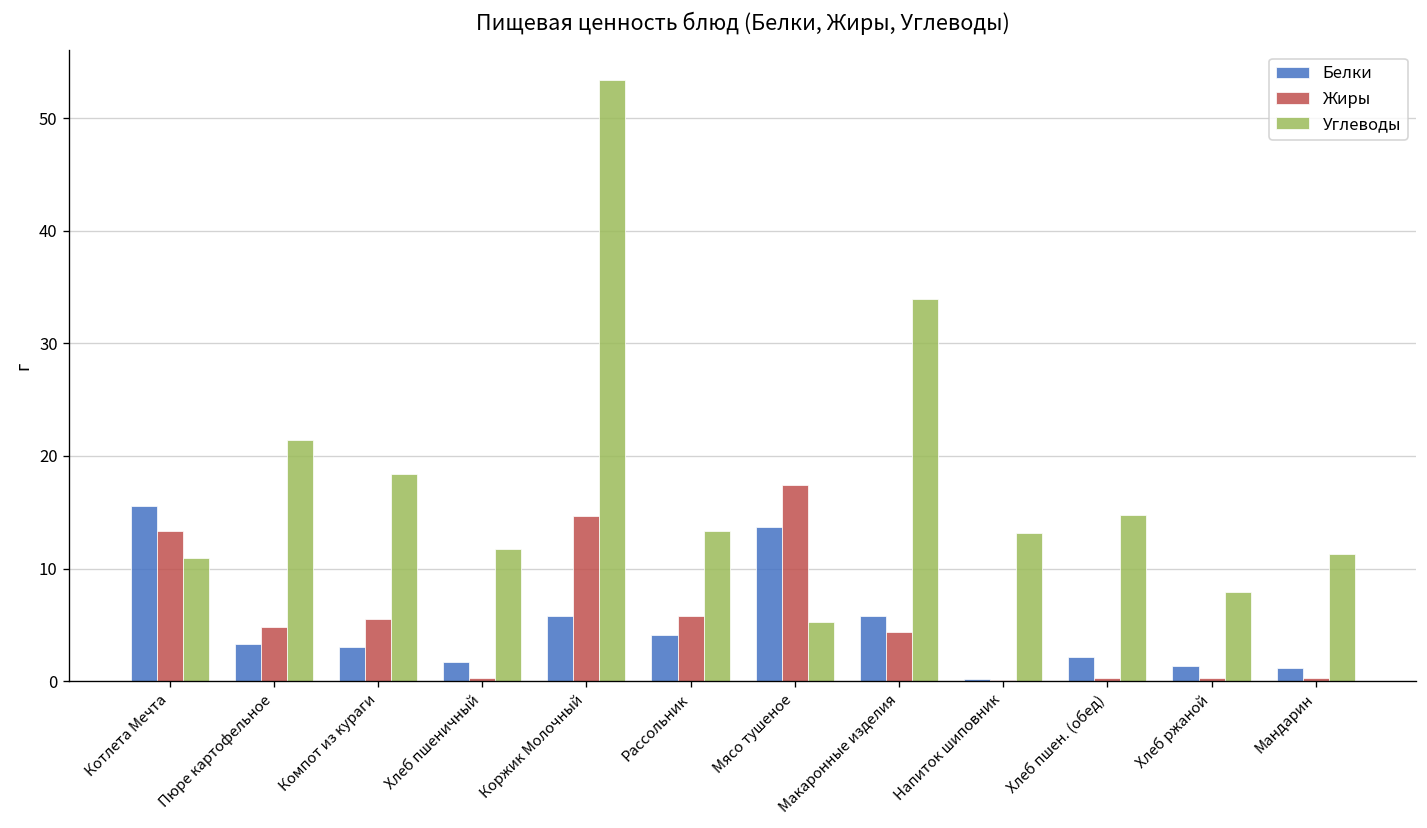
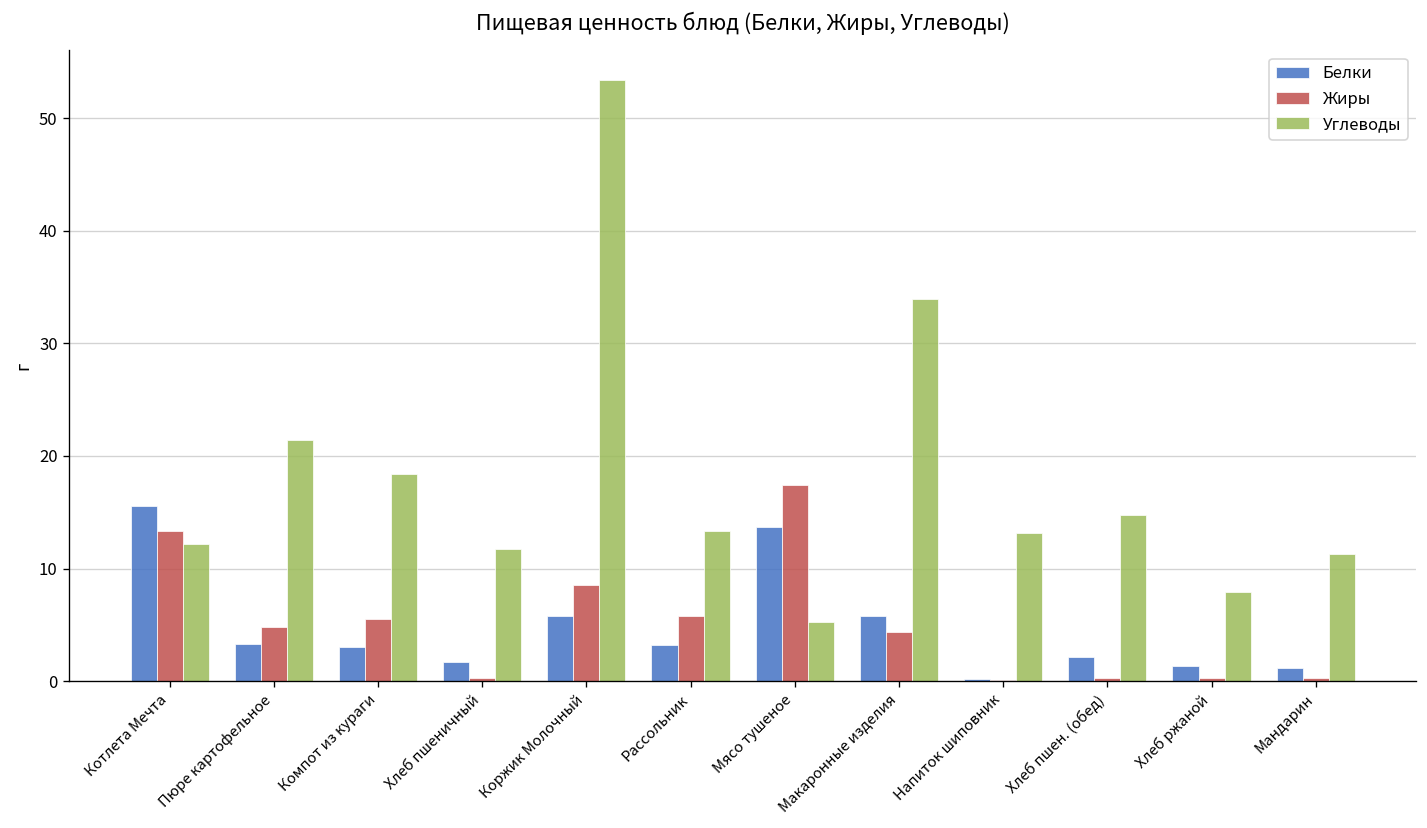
Углеводы, Котлета Мечта: 11 -> 12
Жиры, Коржик Молочный: 15 -> 9
Белки, Рассольник: 4 -> 3
